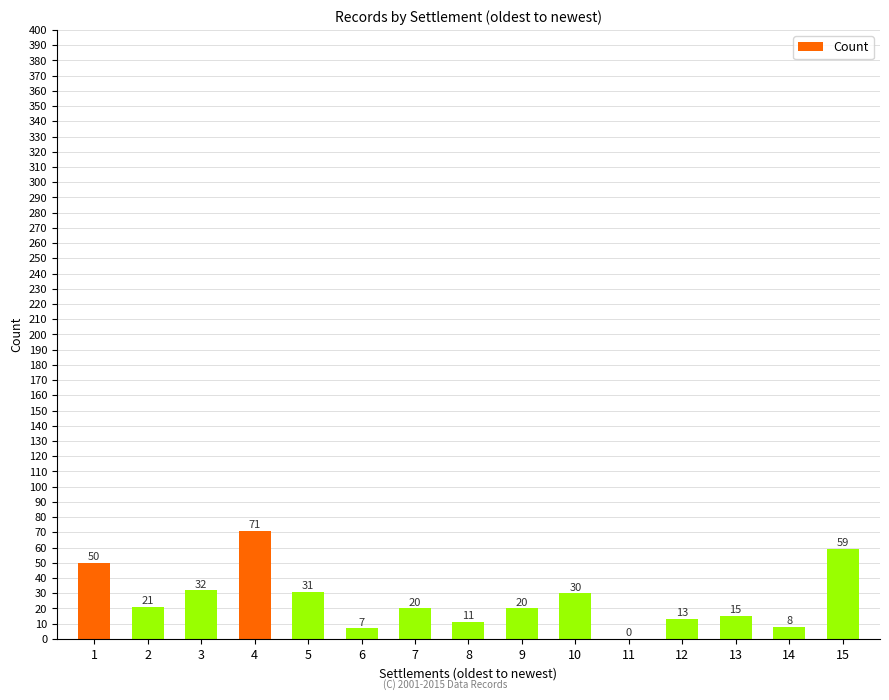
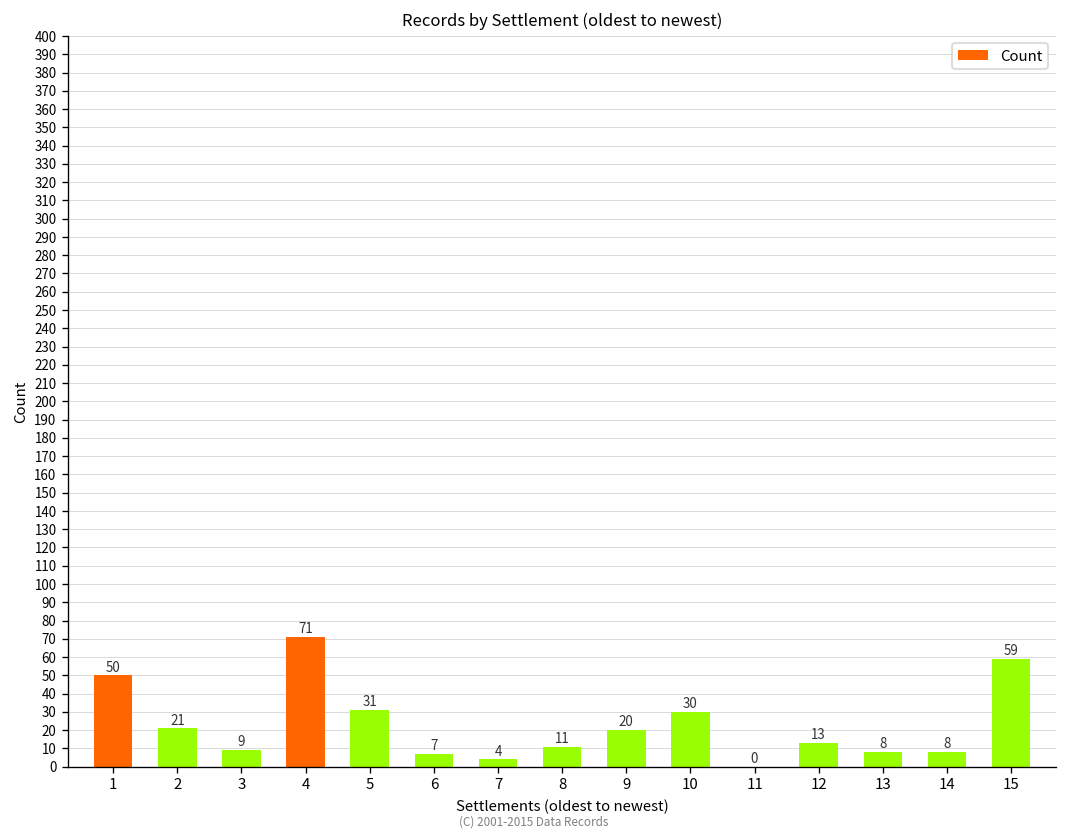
3: 32 -> 9
7: 20 -> 4
13: 15 -> 8
